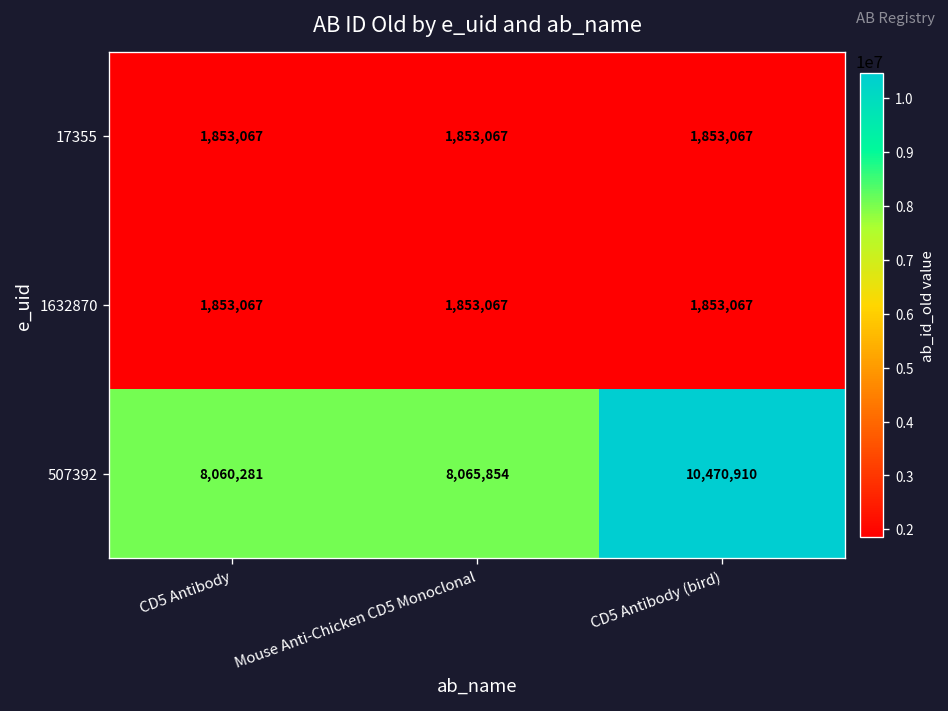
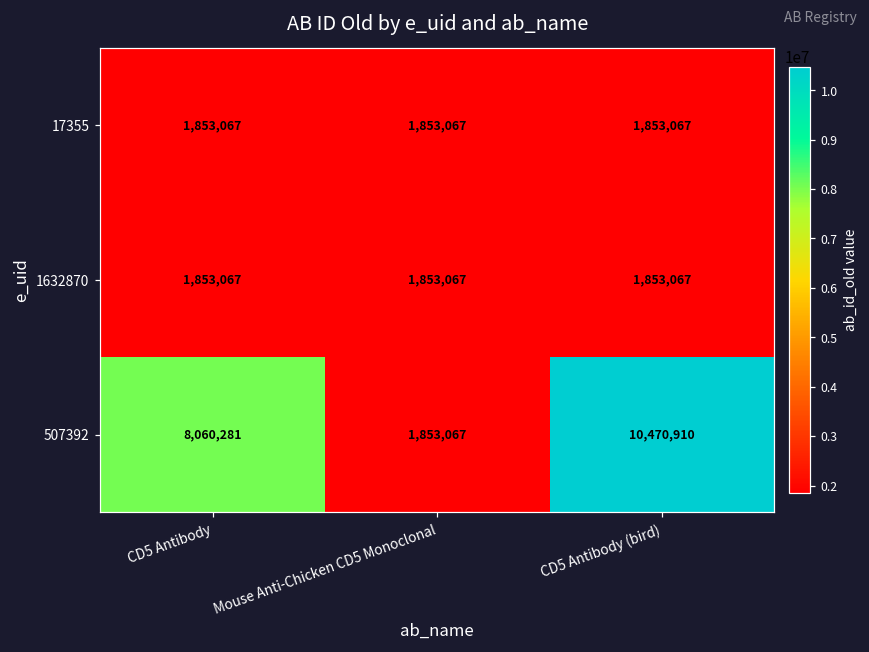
507392, Mouse Anti-Chicken CD5 Monoclonal: 8,065,854 -> 1,853,067
